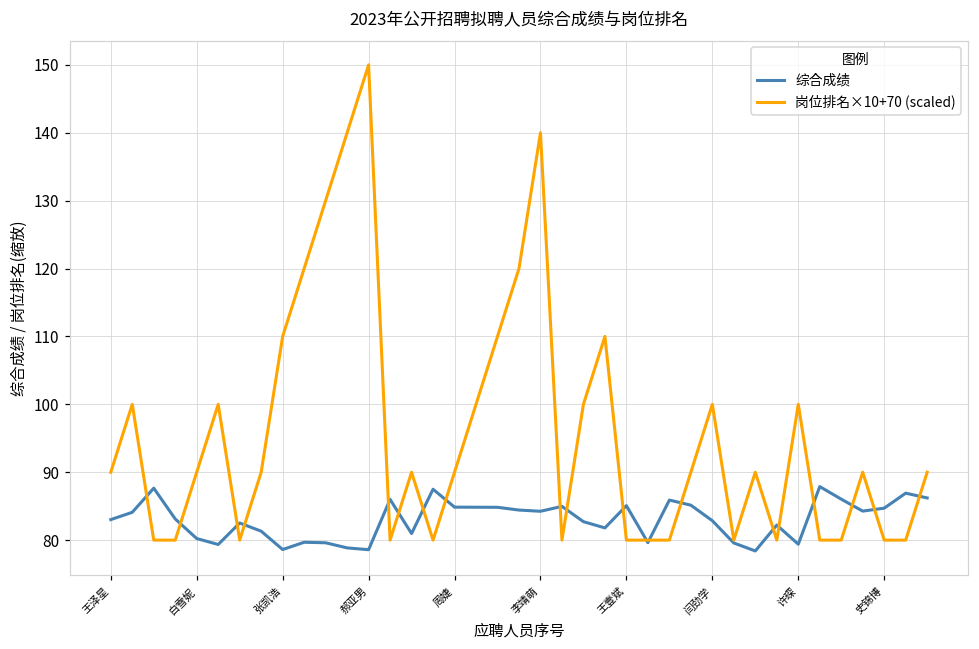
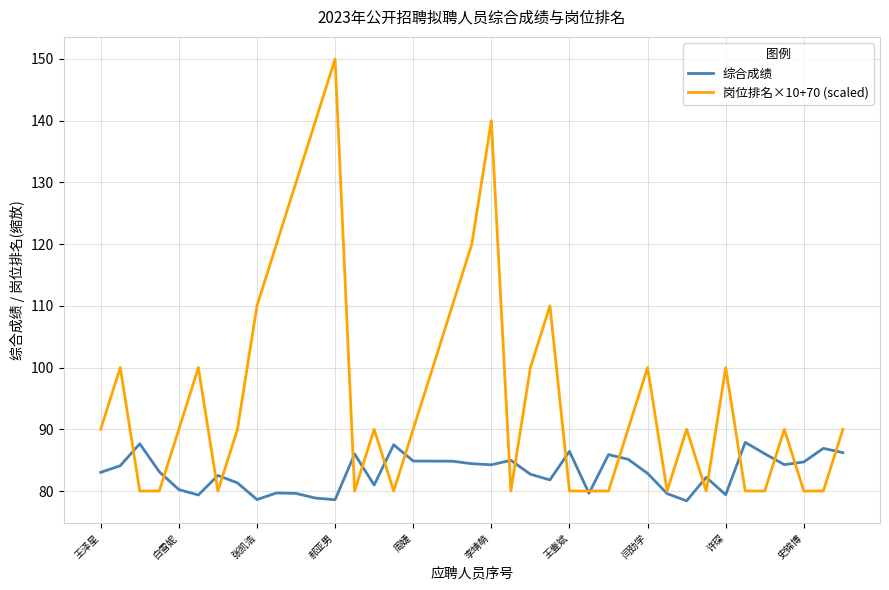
综合成绩, 王壹斌: 85 -> 86
